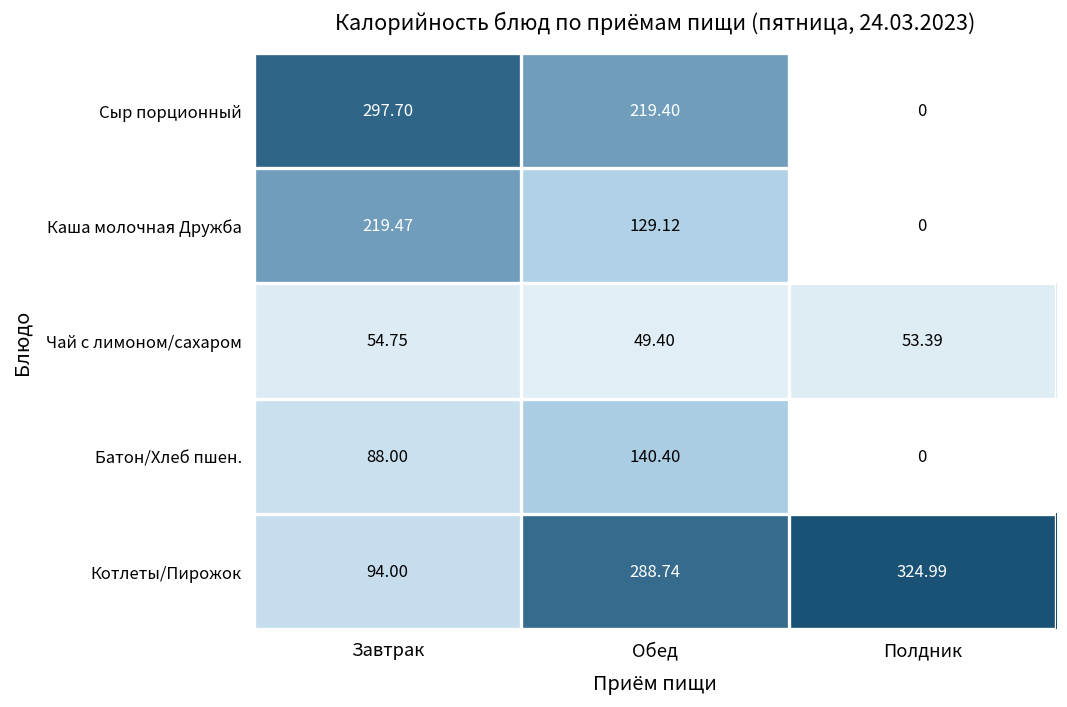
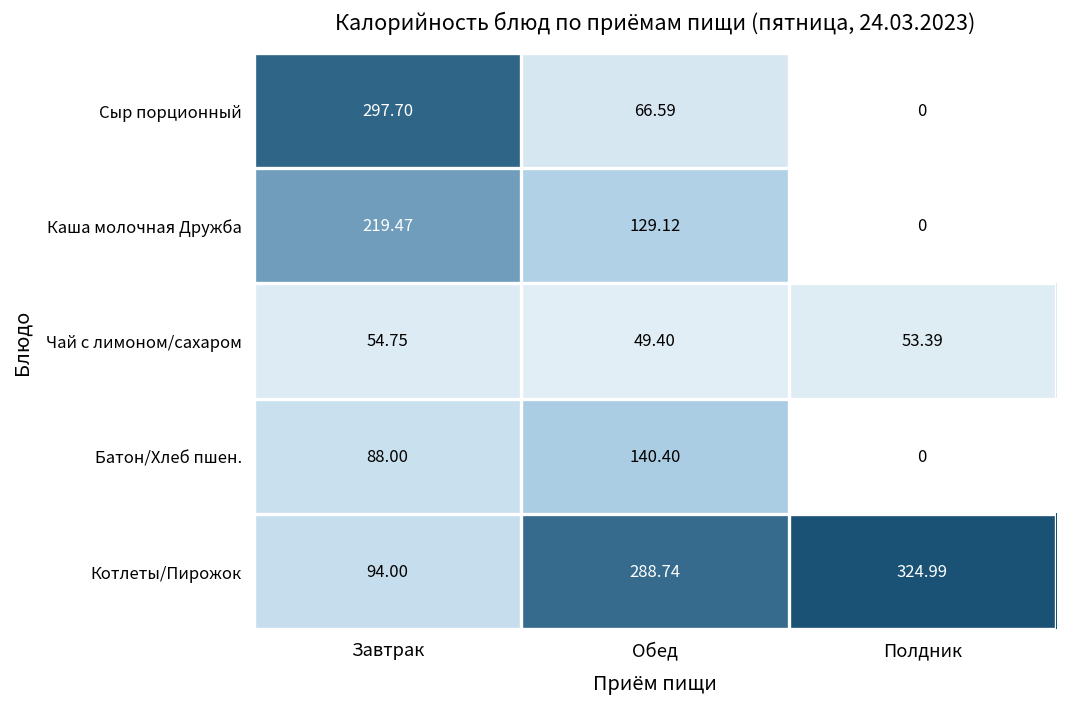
Сыр порционный, Обед: 219.40 -> 66.59
